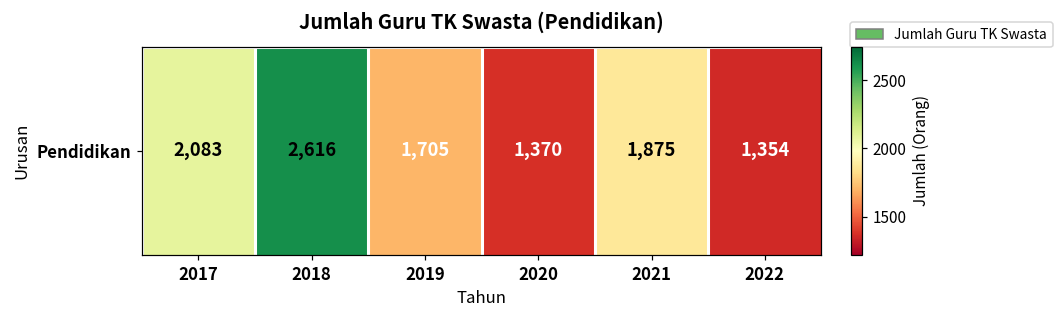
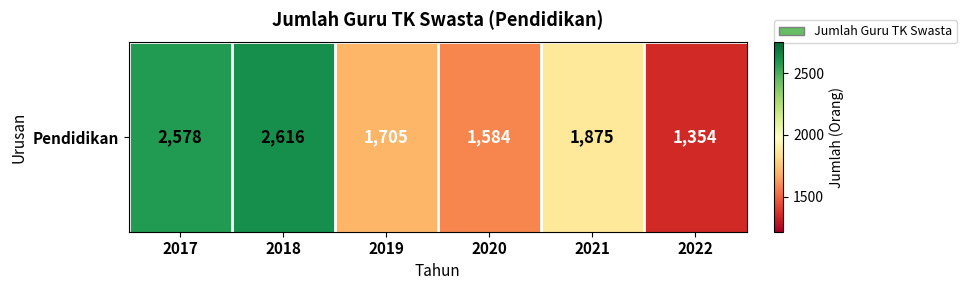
Pendidikan, 2017: 2,083 -> 2,578
Pendidikan, 2020: 1,370 -> 1,584
